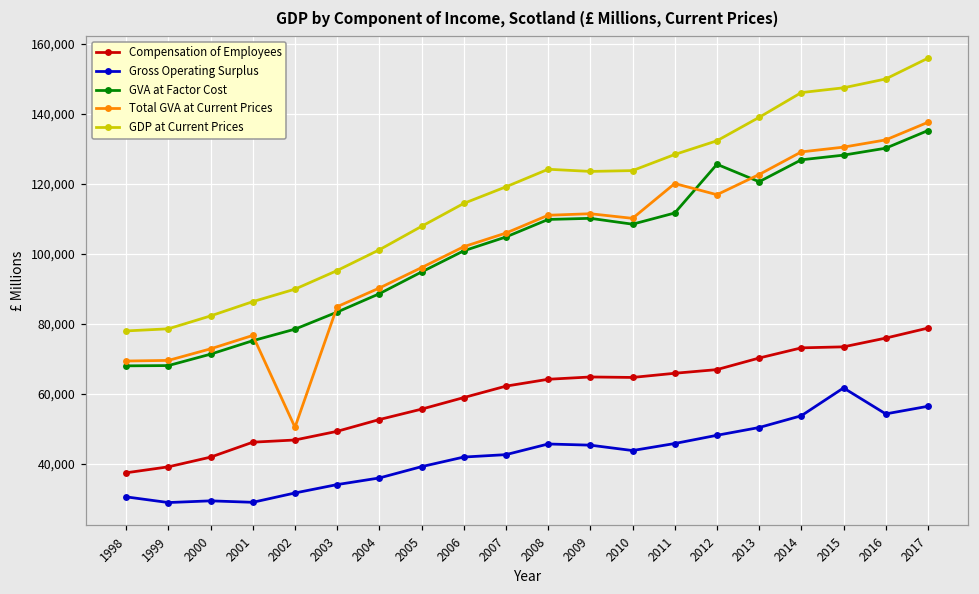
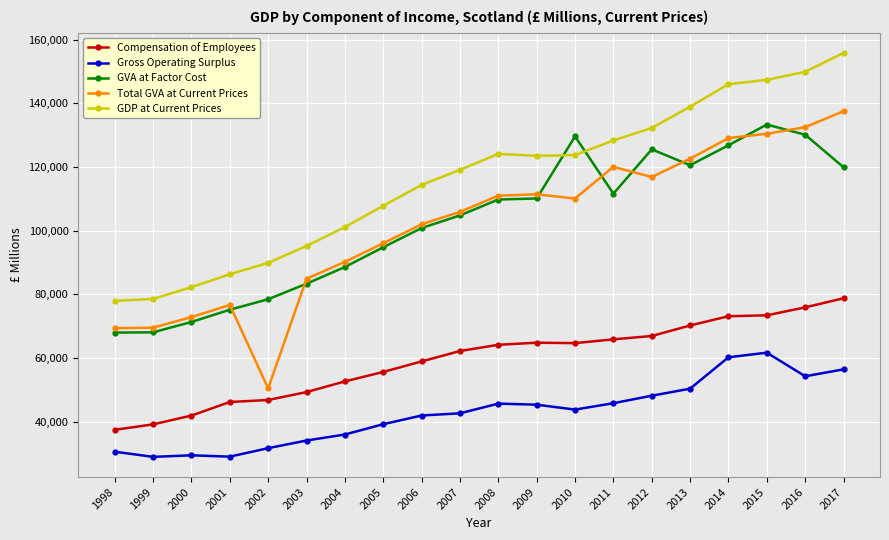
GVA at Factor Cost, 2010: 108,000 -> 130,000
Gross Operating Surplus, 2014: 54,000 -> 60,000
GVA at Factor Cost, 2015: 128,000 -> 133,000
GVA at Factor Cost, 2017: 135,000 -> 120,000
